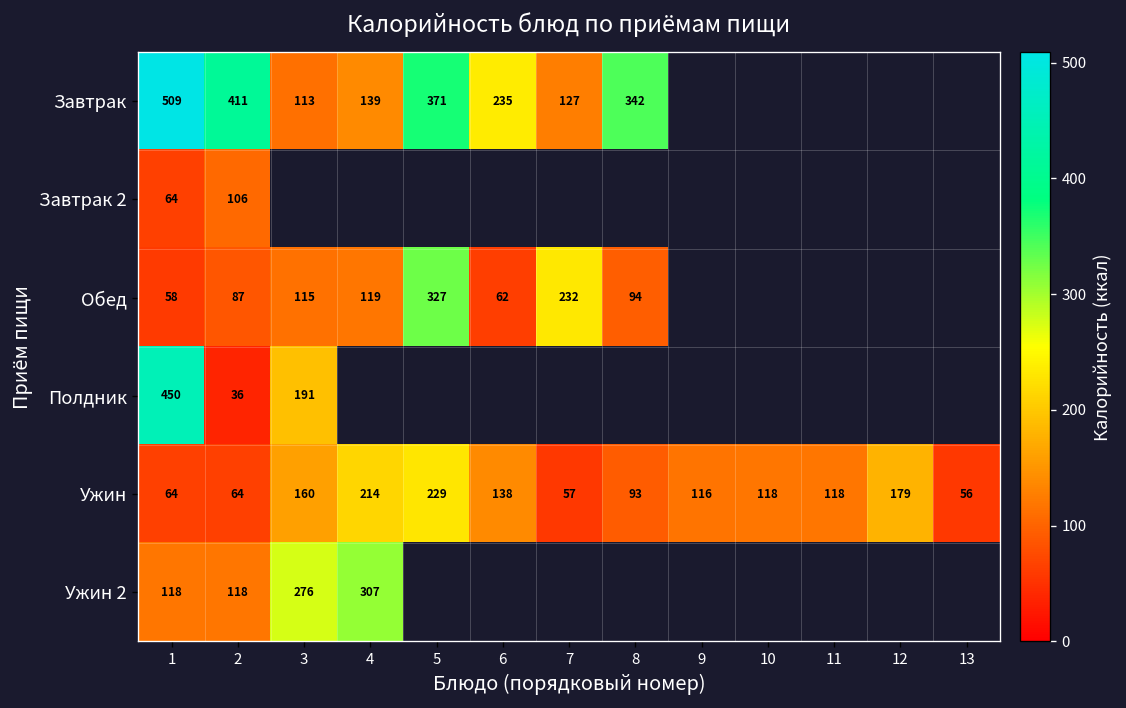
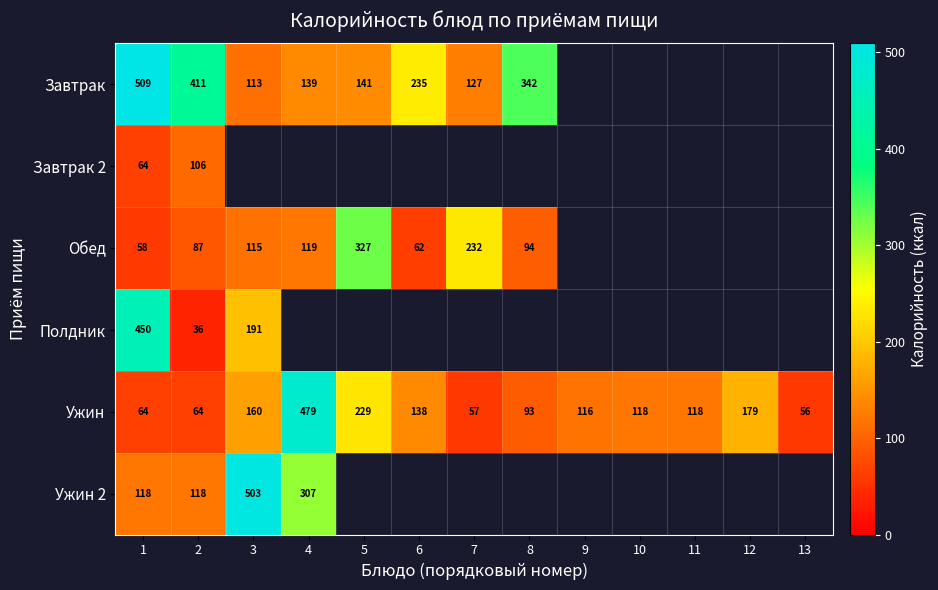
Завтрак, 5: 371 -> 141
Ужин, 4: 214 -> 479
Ужин 2, 3: 276 -> 503
